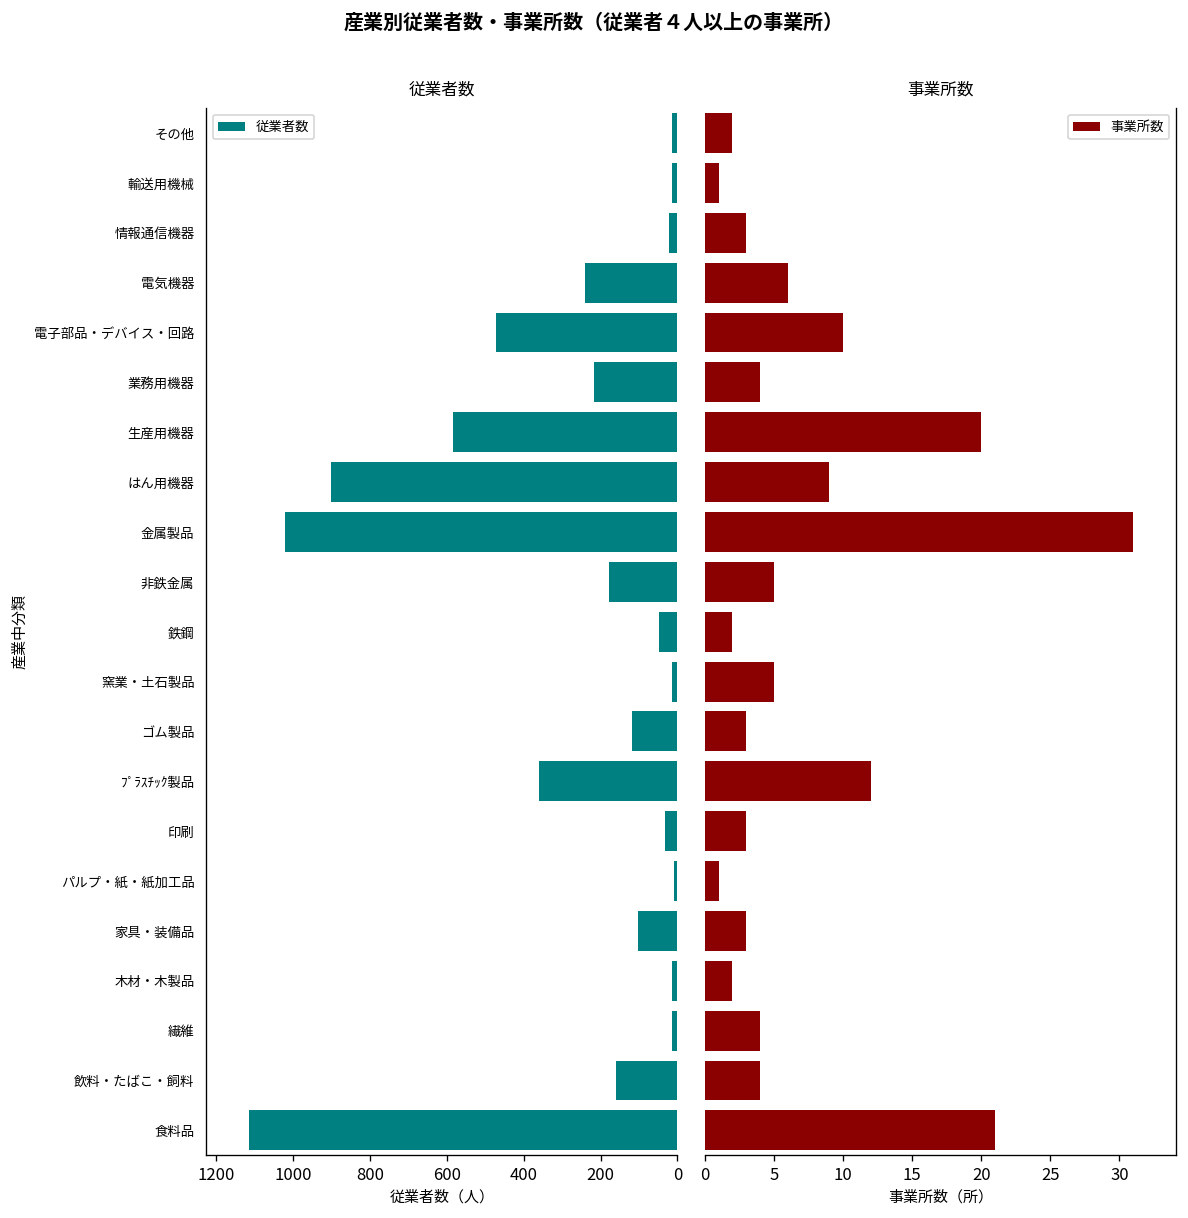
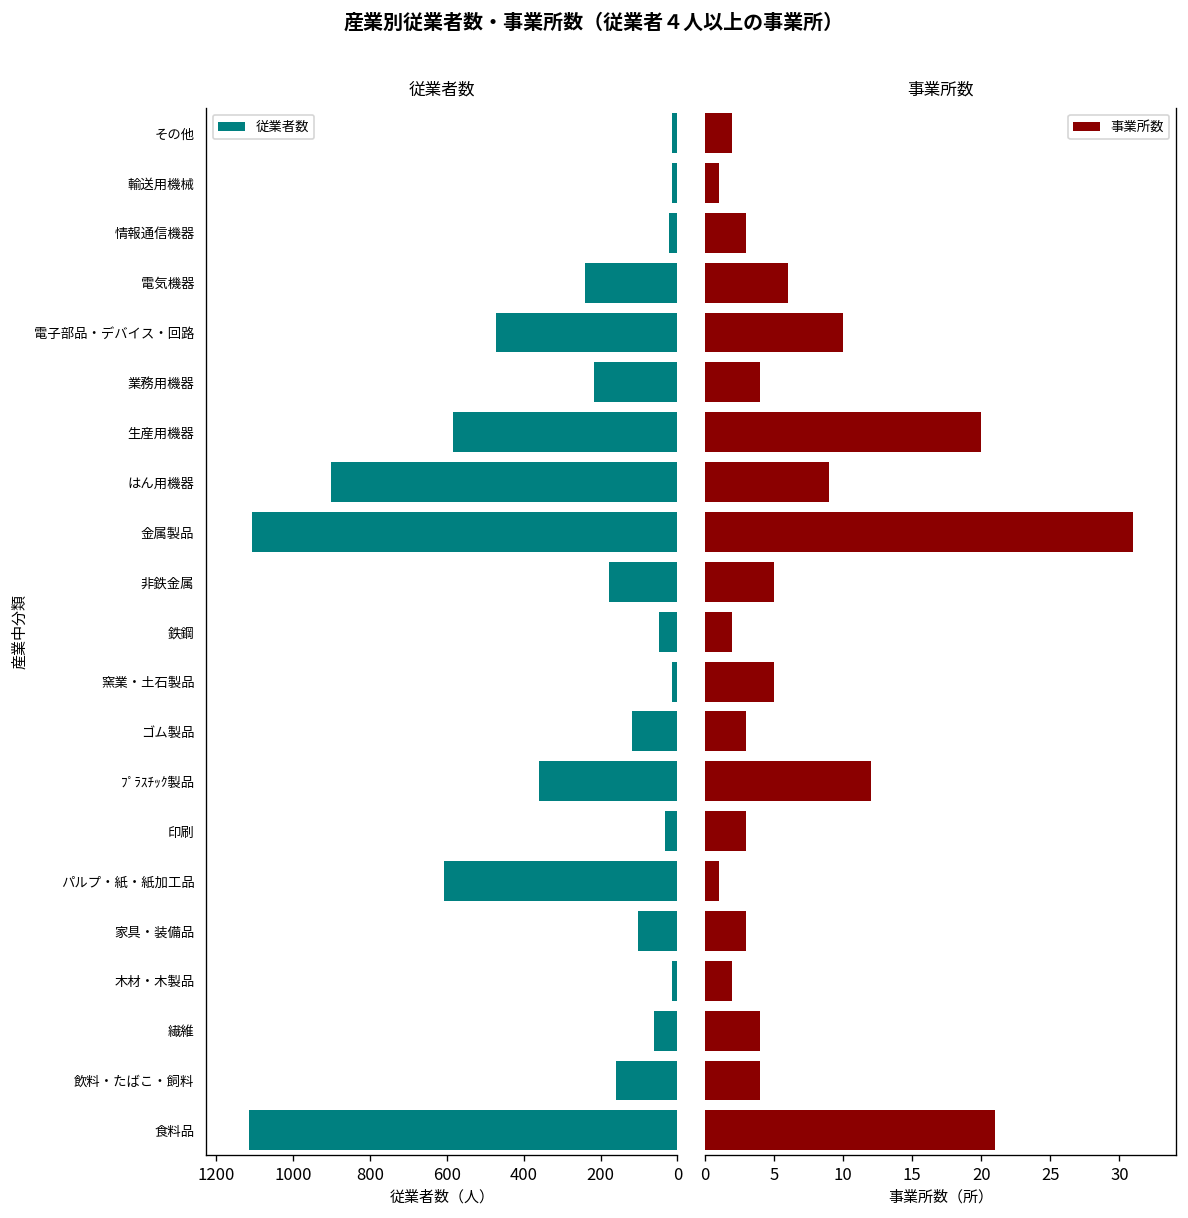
従業者数, 金属製品: 1020 -> 1110
従業者数, パルプ・紙・紙加工品: 10 -> 610
従業者数, 繊維: 10 -> 60
